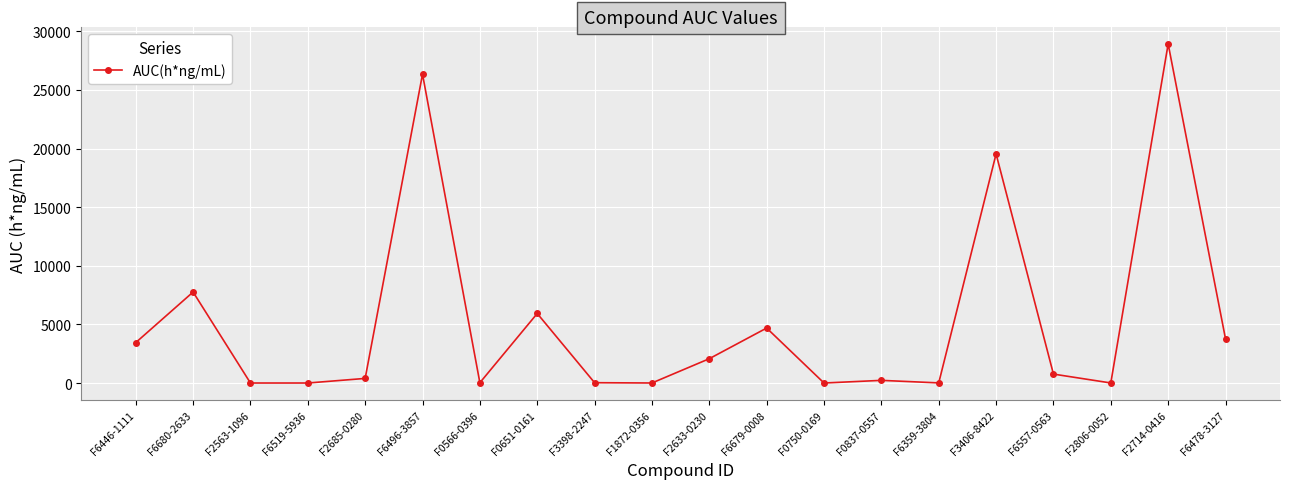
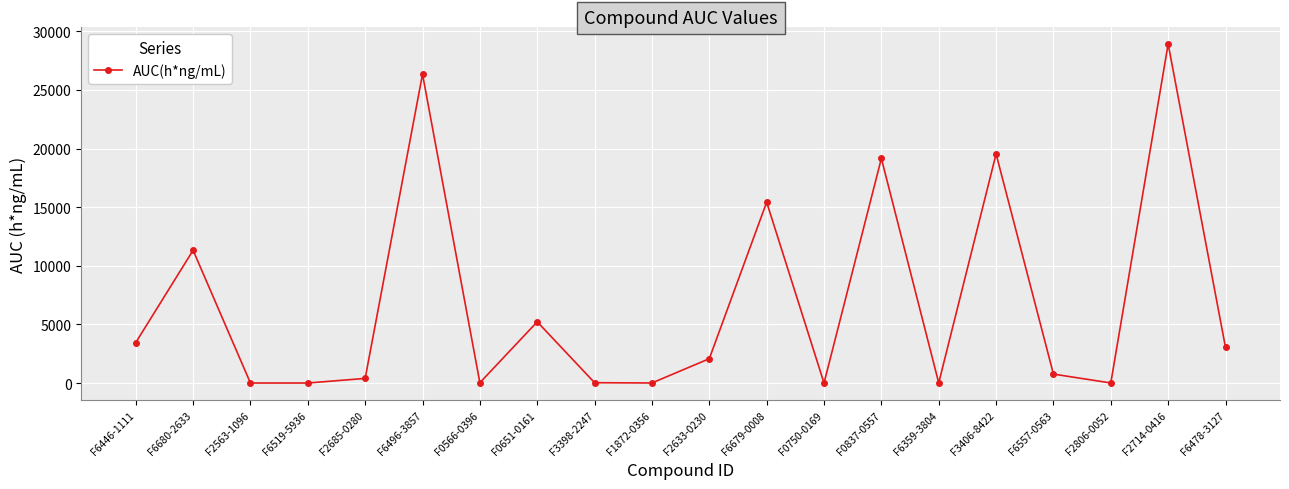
F6680-2633: 7800 -> 11300
F0651-0161: 5900 -> 5200
F6679-0008: 4700 -> 15400
F0837-0557: 200 -> 19200
F6478-3127: 3800 -> 3000
